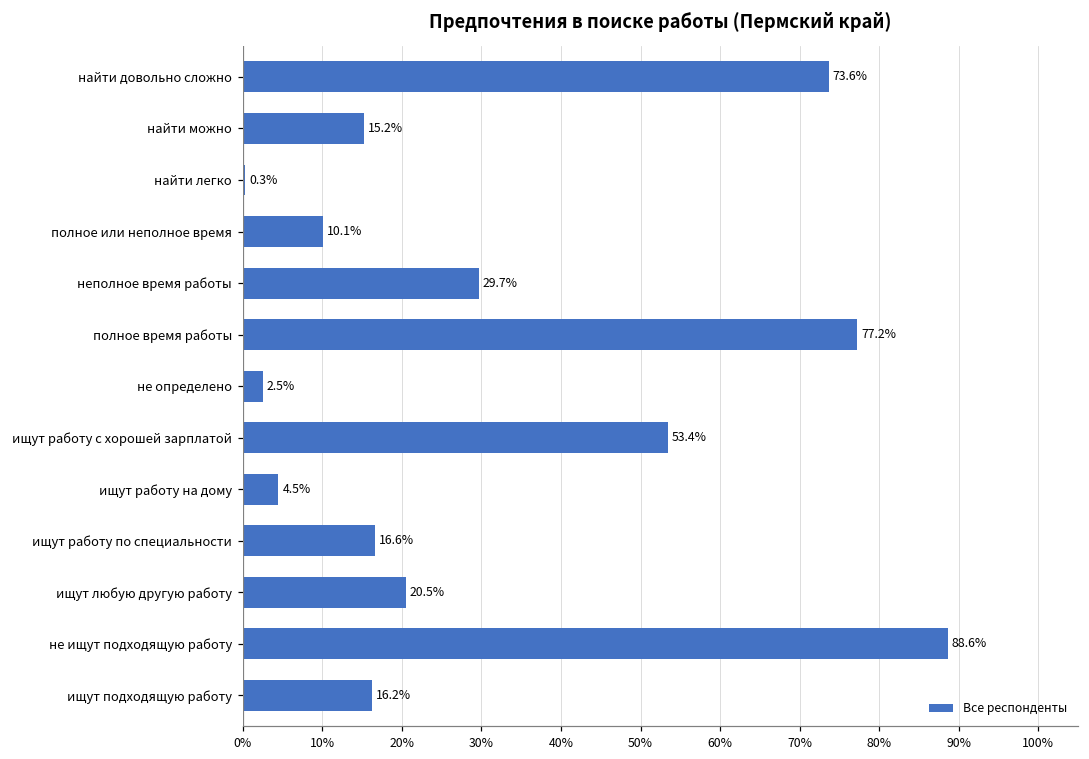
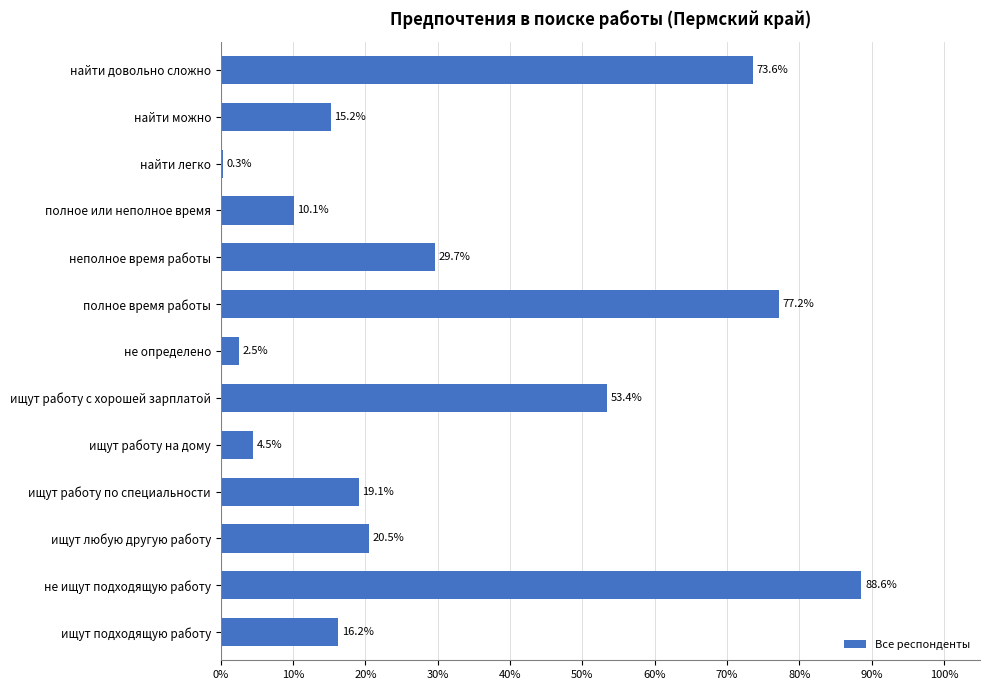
ищут работу по специальности: 16.6% -> 19.1%
